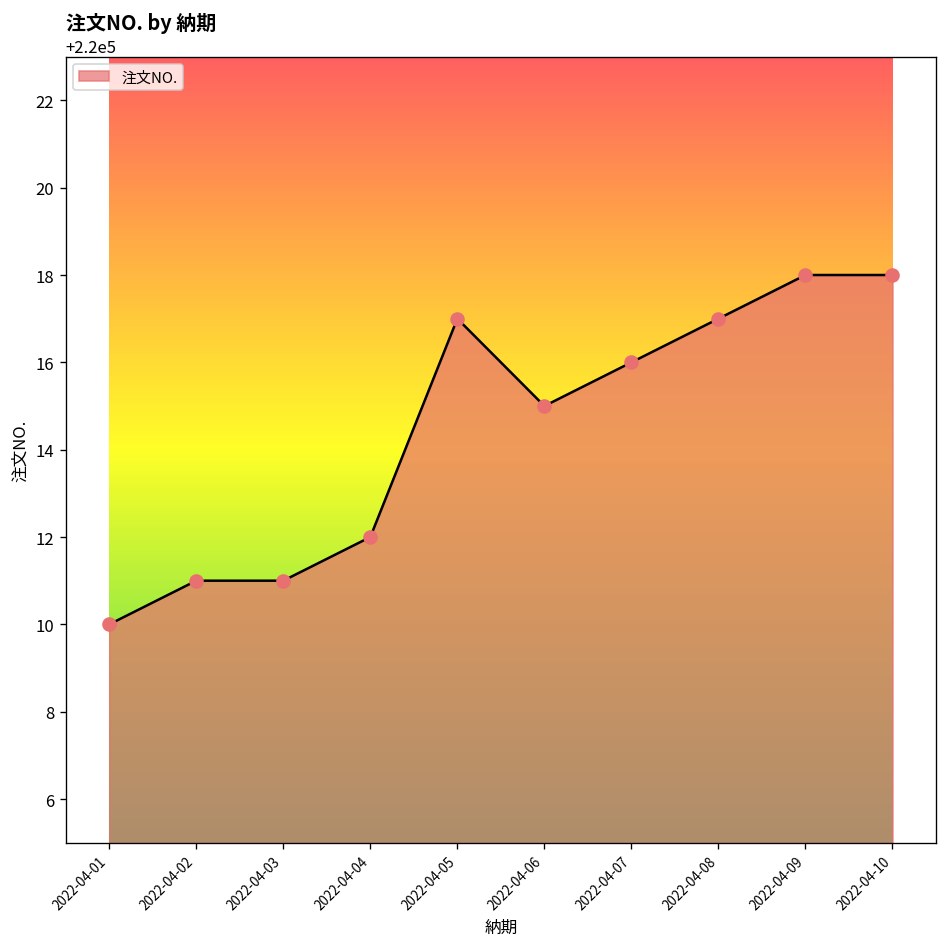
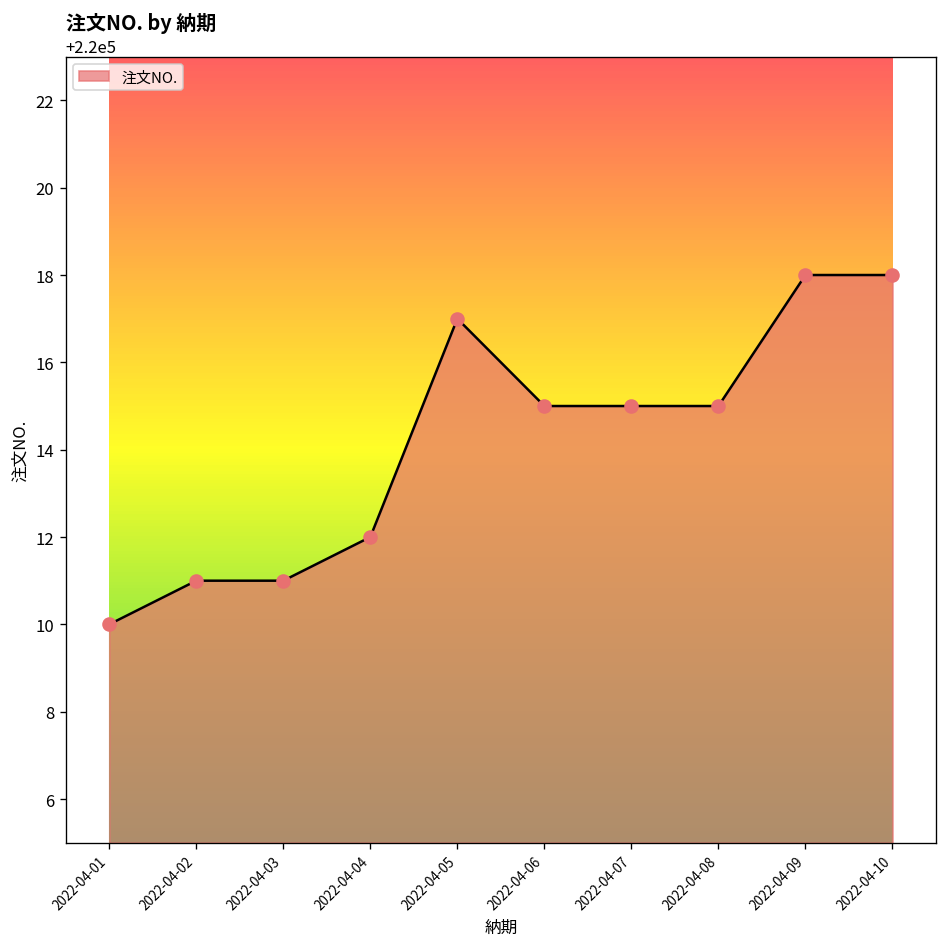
2022-04-07: 220016 -> 220015
2022-04-08: 220017 -> 220015
